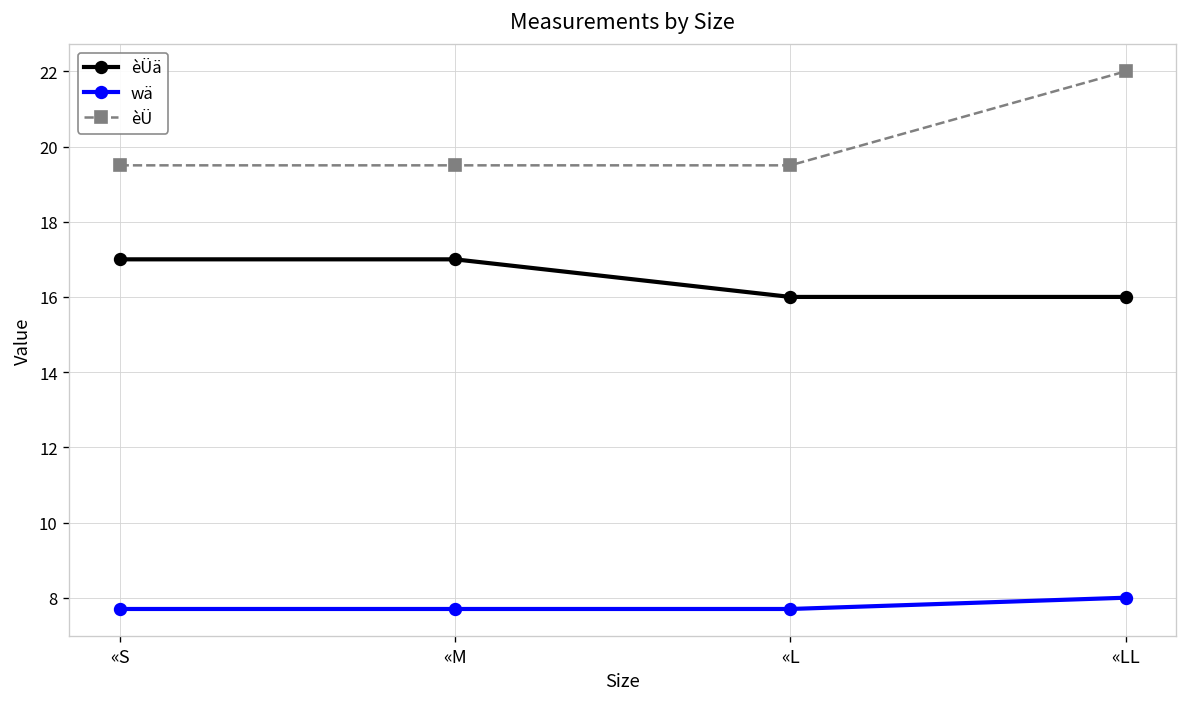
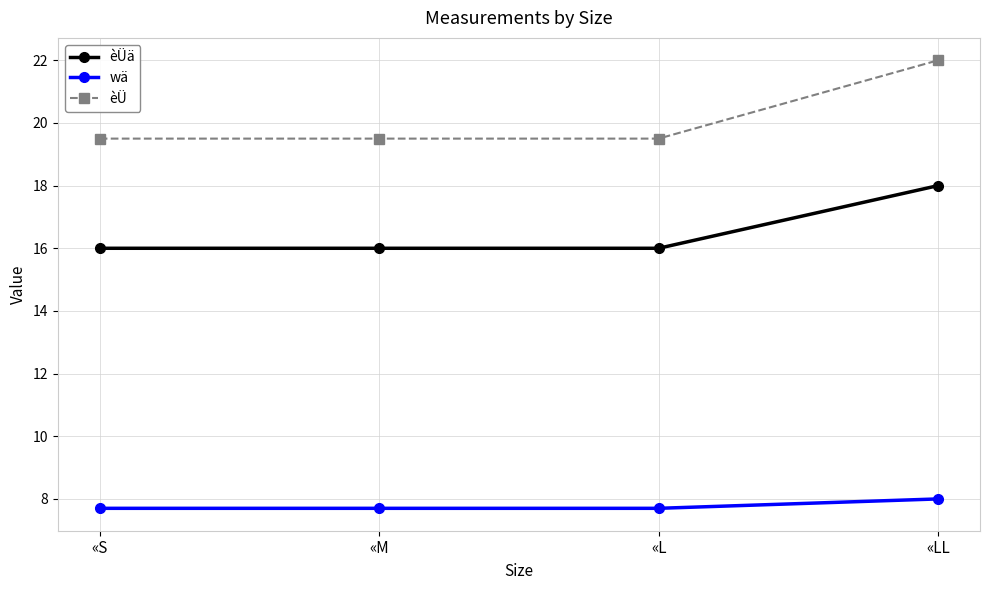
èÜä, «S: 17 -> 16
èÜä, «M: 17 -> 16
èÜä, «LL: 16 -> 18
